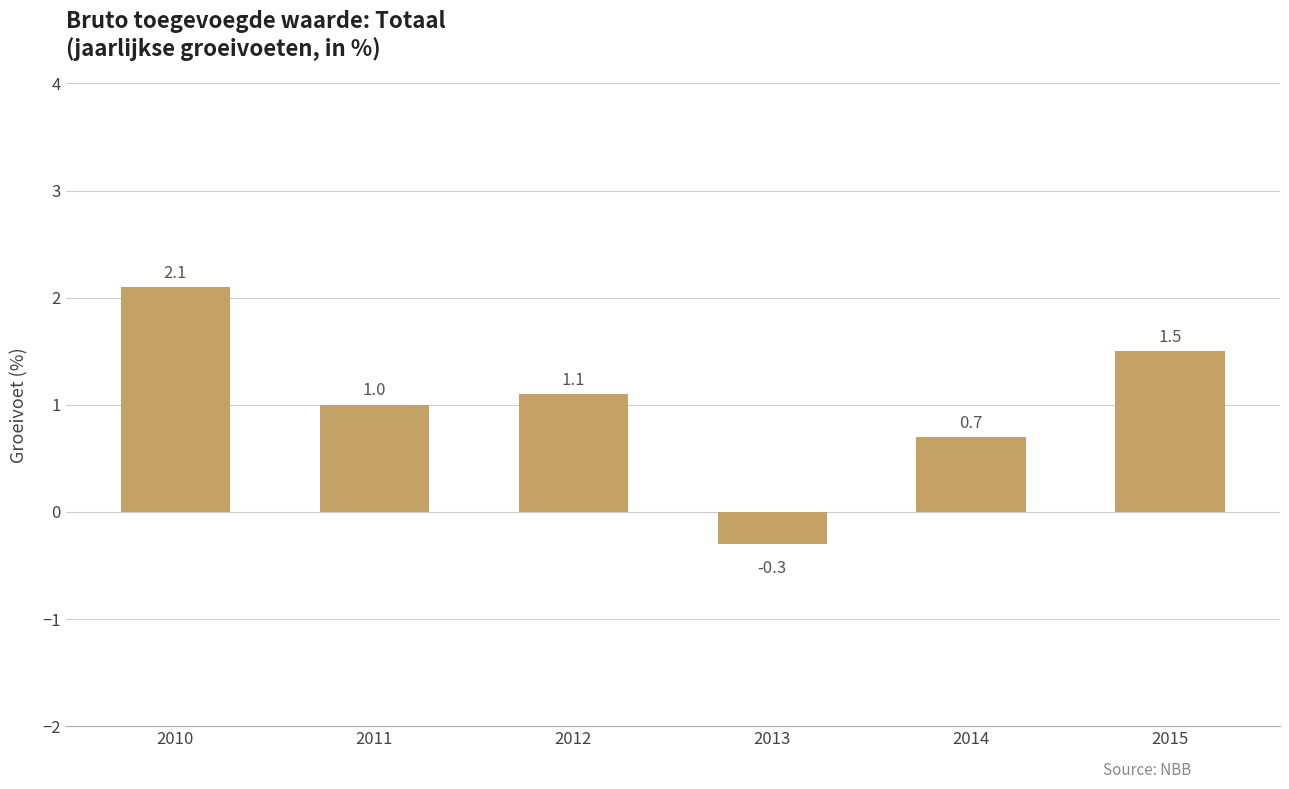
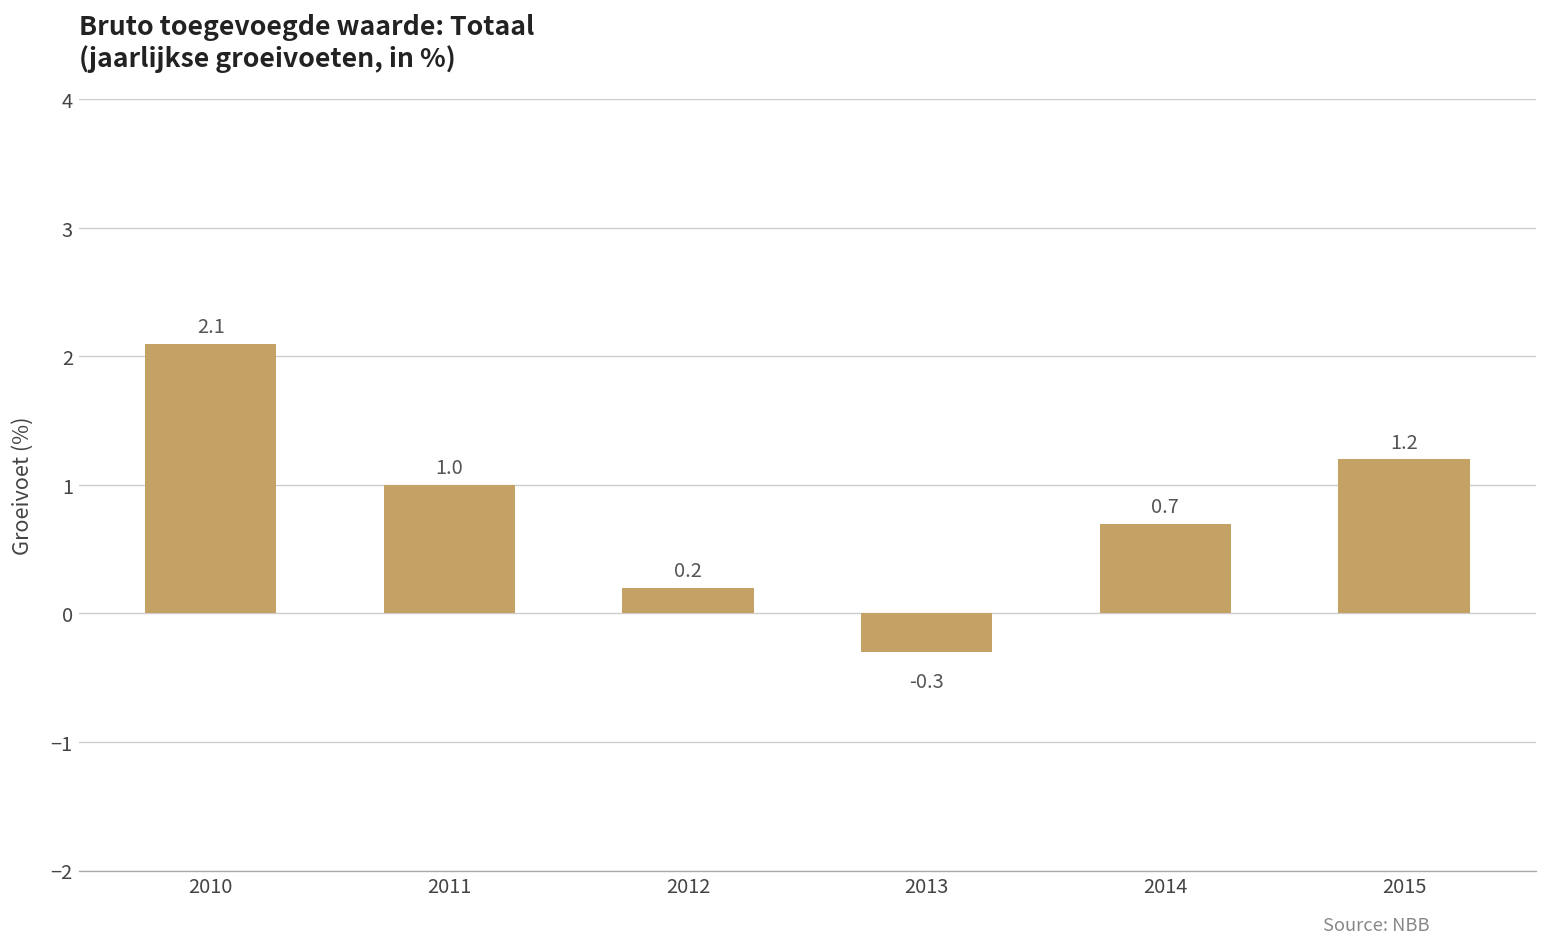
2012: 1.1 -> 0.2
2015: 1.5 -> 1.2
